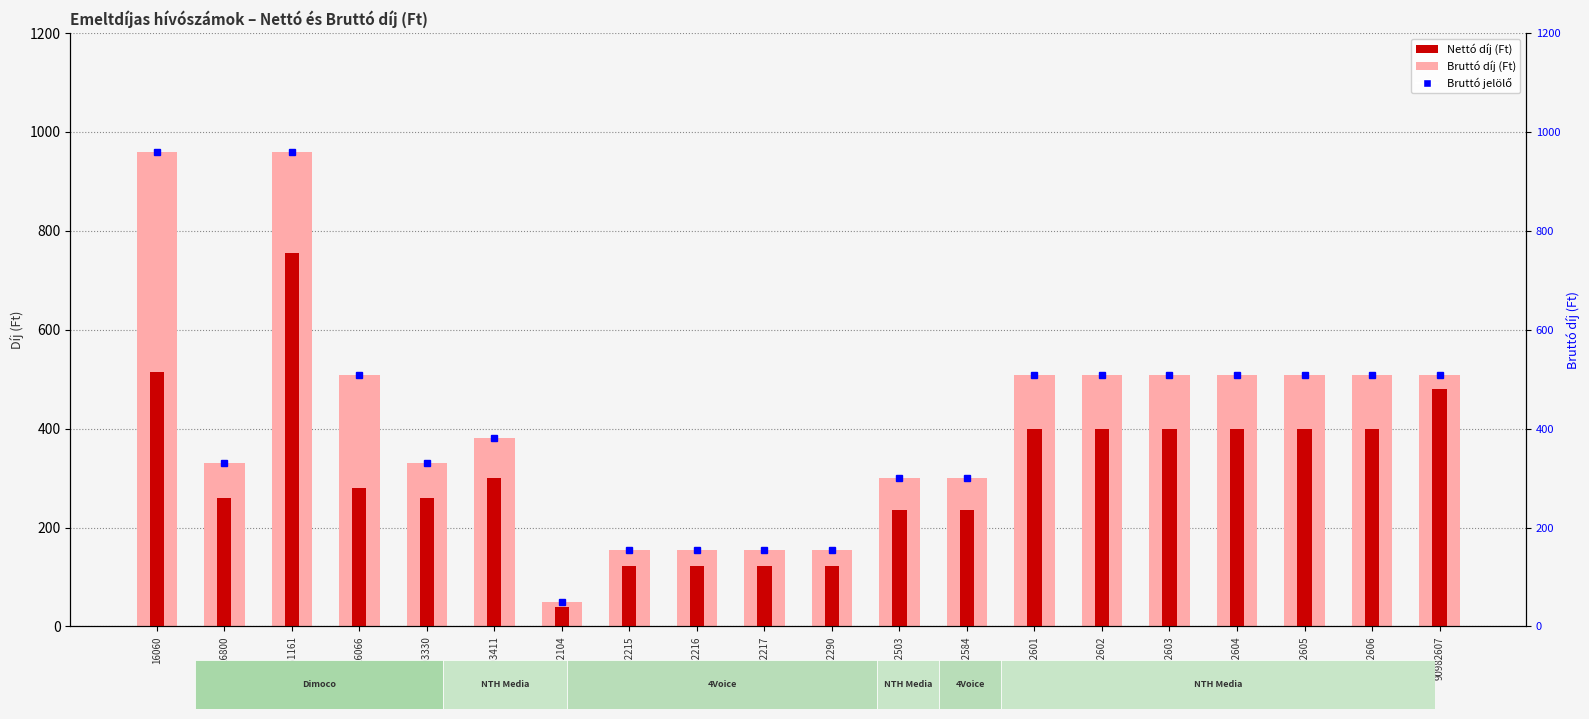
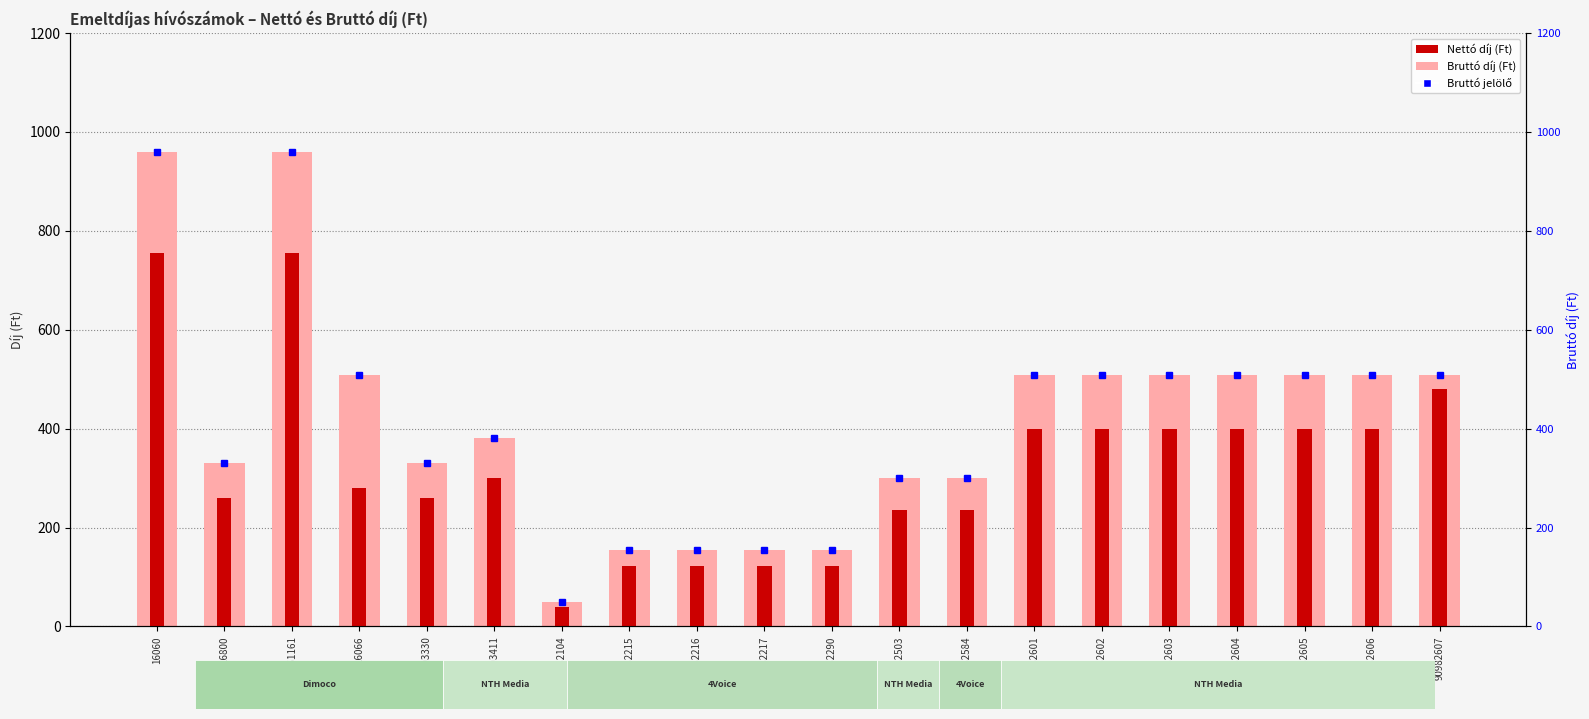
Nettó díj (Ft), 16060: 510 -> 760
